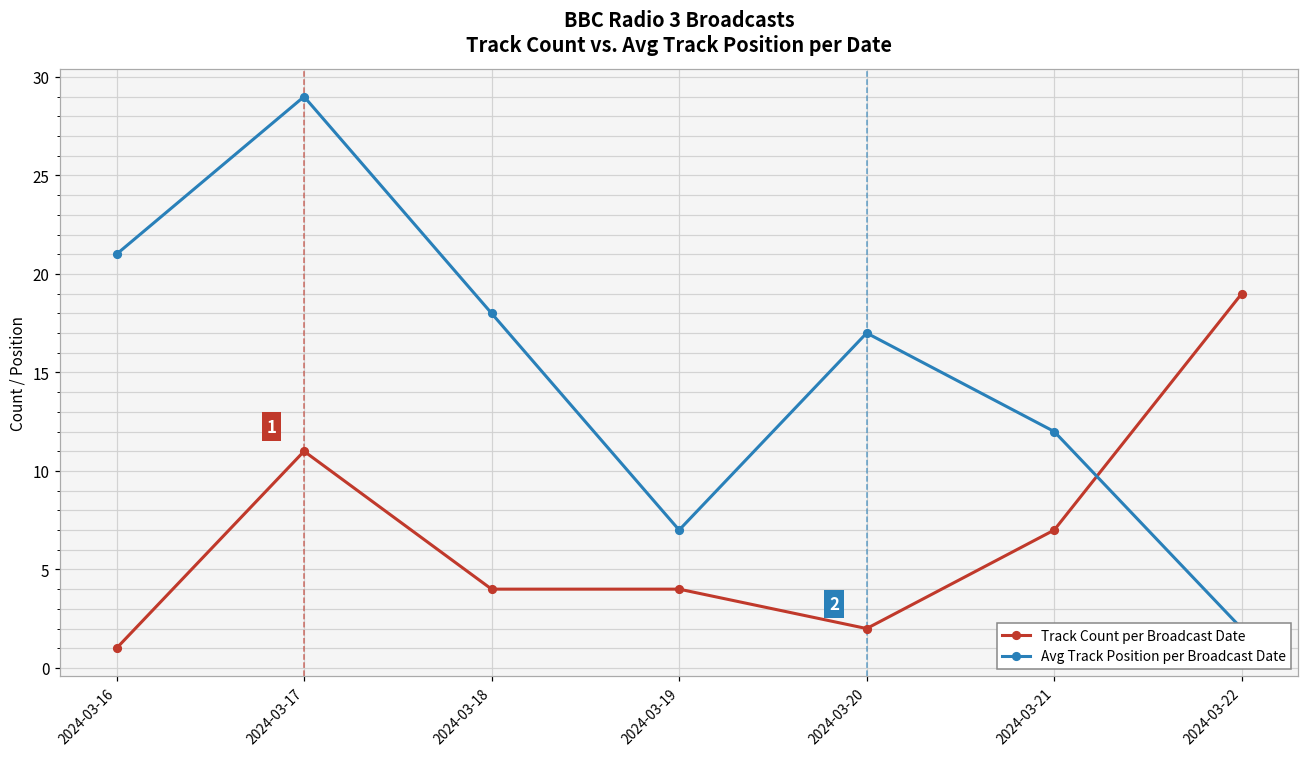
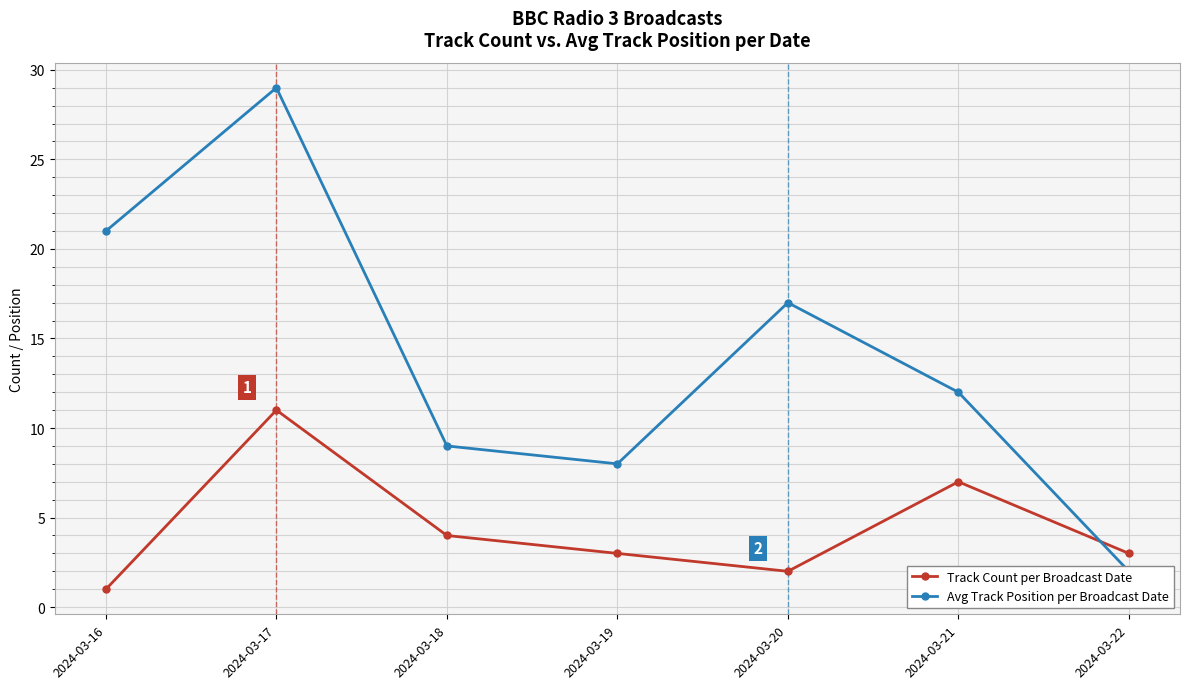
Avg Track Position per Broadcast Date, 2024-03-18: 18 -> 9
Track Count per Broadcast Date, 2024-03-19: 4 -> 3
Avg Track Position per Broadcast Date, 2024-03-19: 7 -> 8
Track Count per Broadcast Date, 2024-03-22: 19 -> 3
